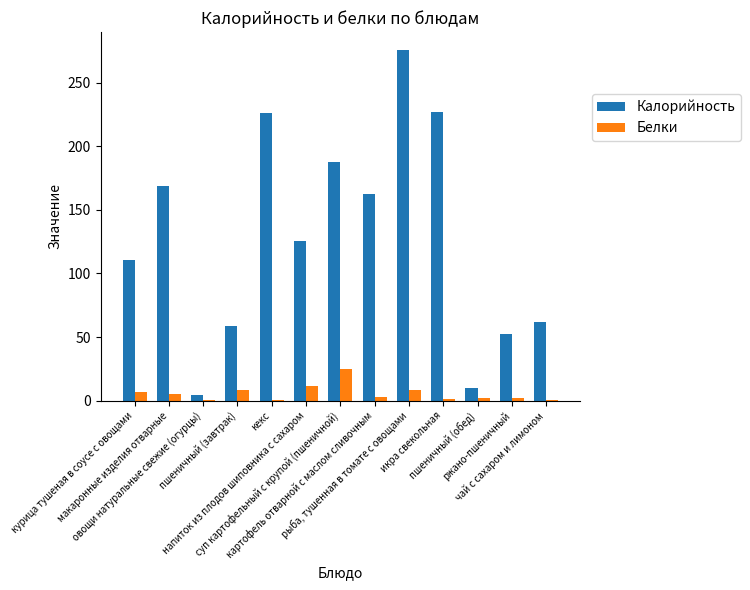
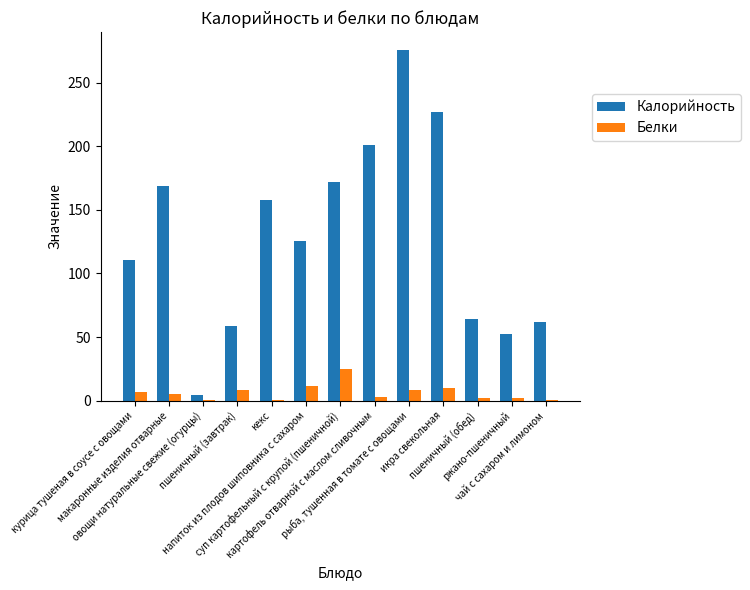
Калорийность, кекс: 226 -> 158
Калорийность, суп картофельный с крупой (пшеничной): 187 -> 172
Калорийность, картофель отварной с маслом сливочным: 163 -> 201
Белки, икра свекольная: 1 -> 10
Калорийность, пшеничный (обед): 10 -> 64
